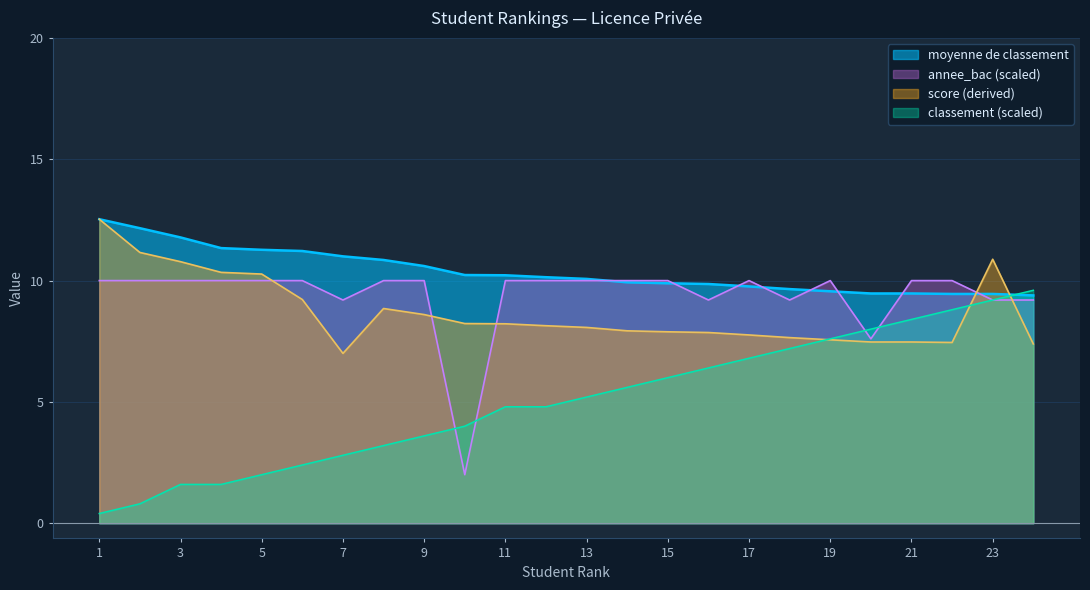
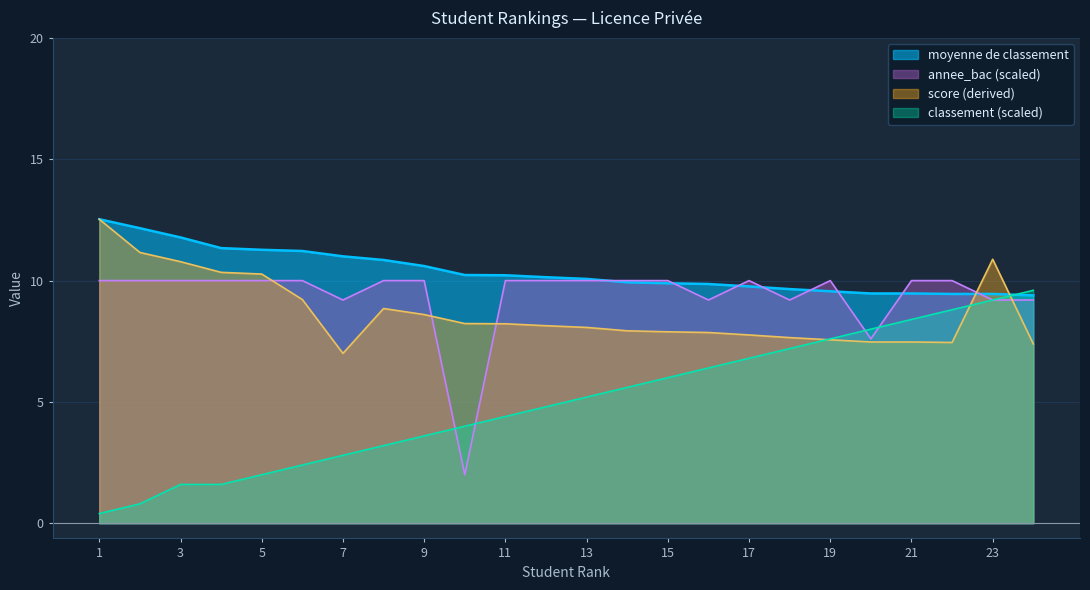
classement (scaled), 11: 4.8 -> 4.4
